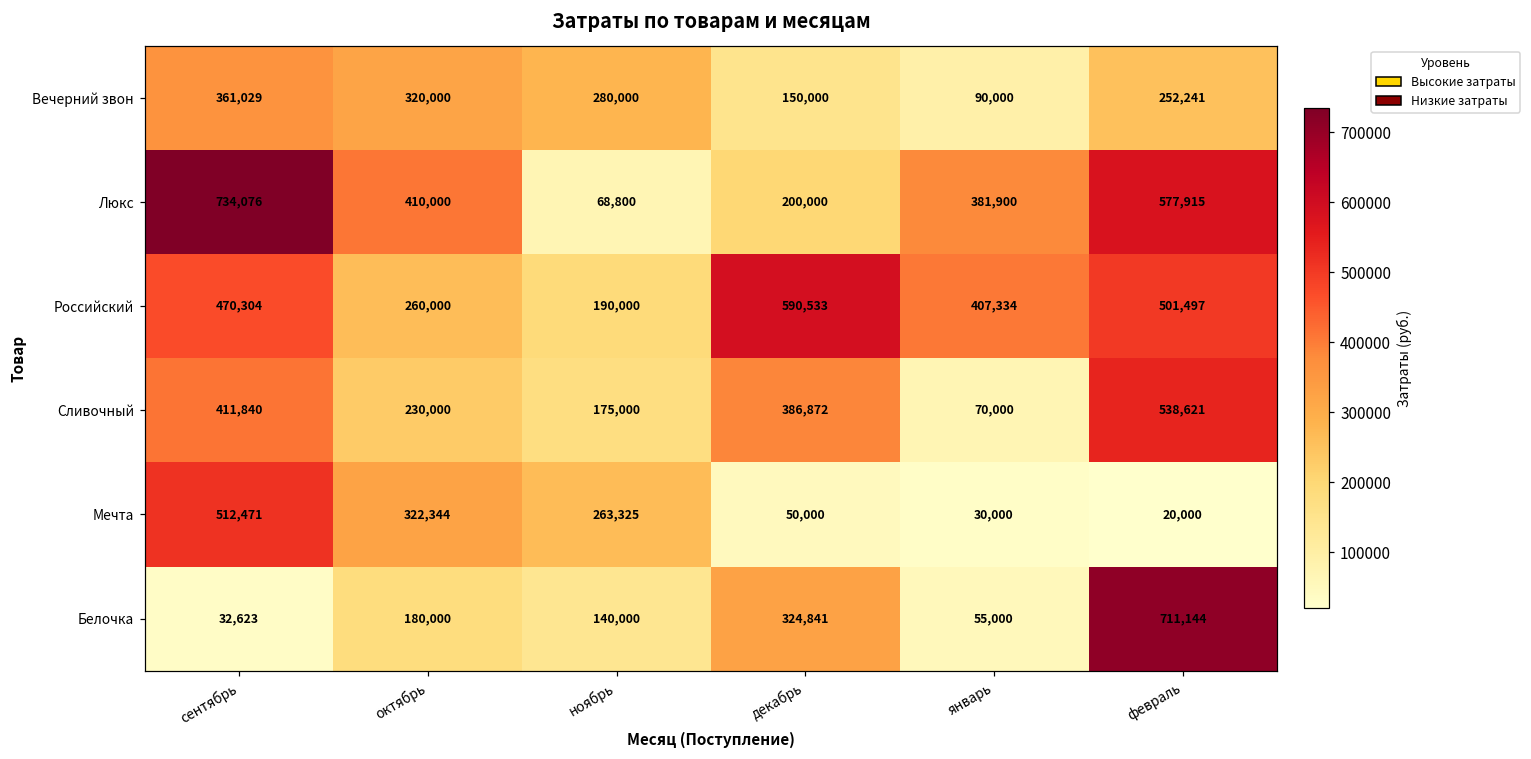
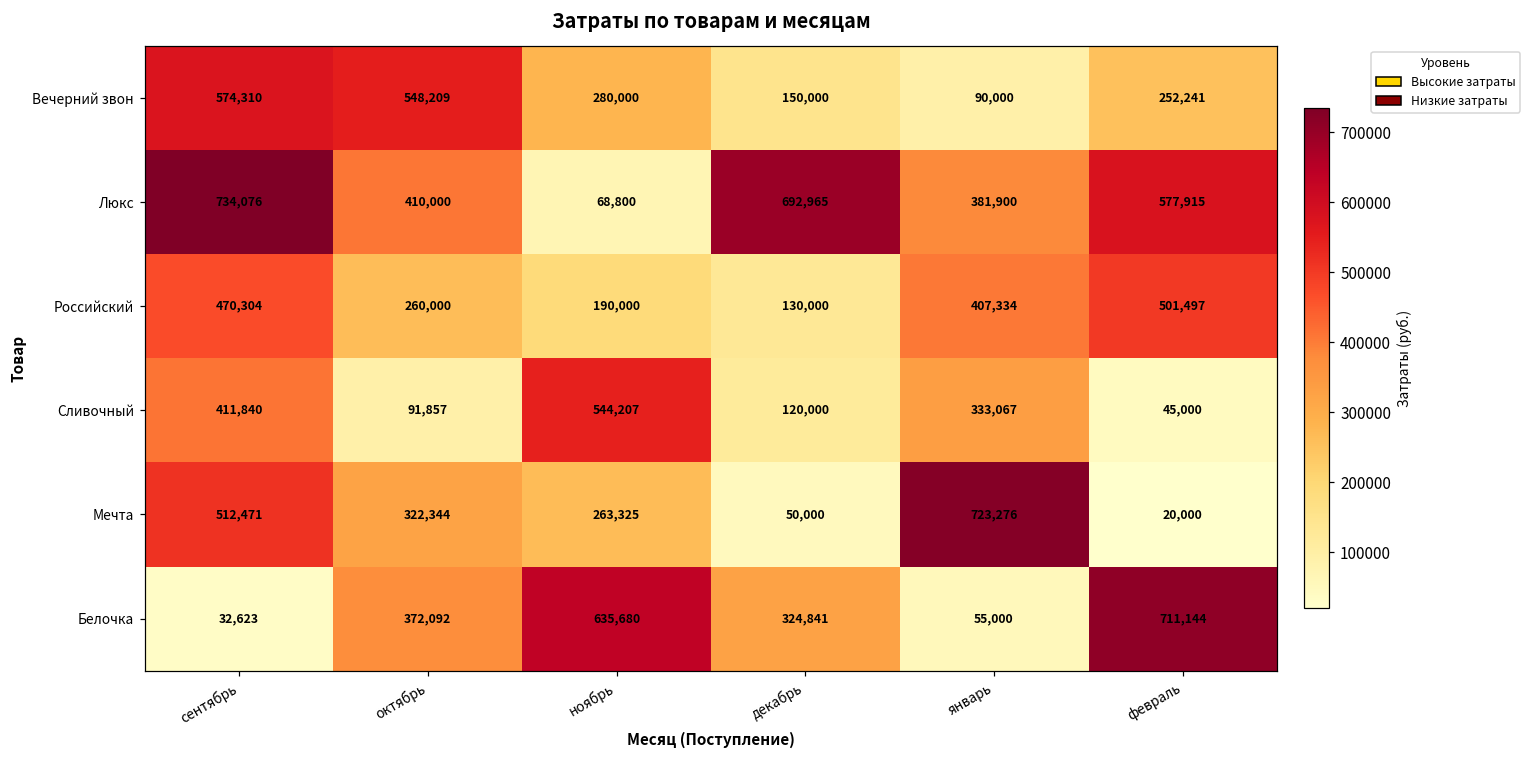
Вечерний звон, сентябрь: 361,029 -> 574,310
Вечерний звон, октябрь: 320,000 -> 548,209
Люкс, декабрь: 200,000 -> 692,965
Российский, декабрь: 590,533 -> 130,000
Сливочный, октябрь: 230,000 -> 91,857
Сливочный, ноябрь: 175,000 -> 544,207
Сливочный, декабрь: 386,872 -> 120,000
Сливочный, январь: 70,000 -> 333,067
Сливочный, февраль: 538,621 -> 45,000
Мечта, январь: 30,000 -> 723,276
Белочка, октябрь: 180,000 -> 372,092
Белочка, ноябрь: 140,000 -> 635,680
